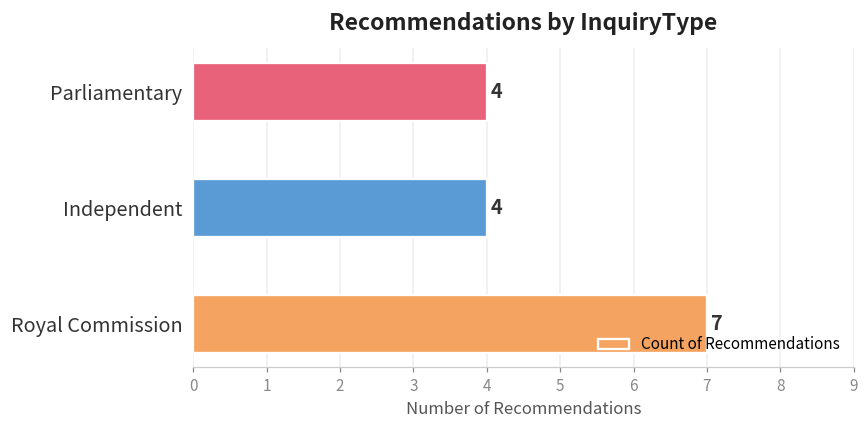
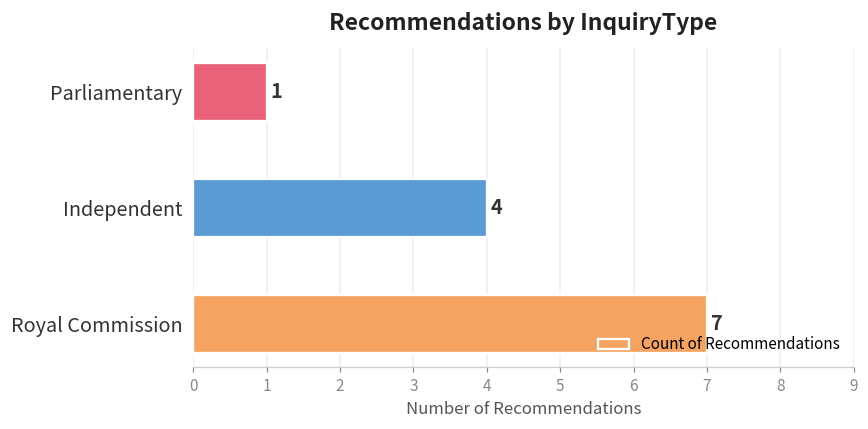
Parliamentary: 4 -> 1
